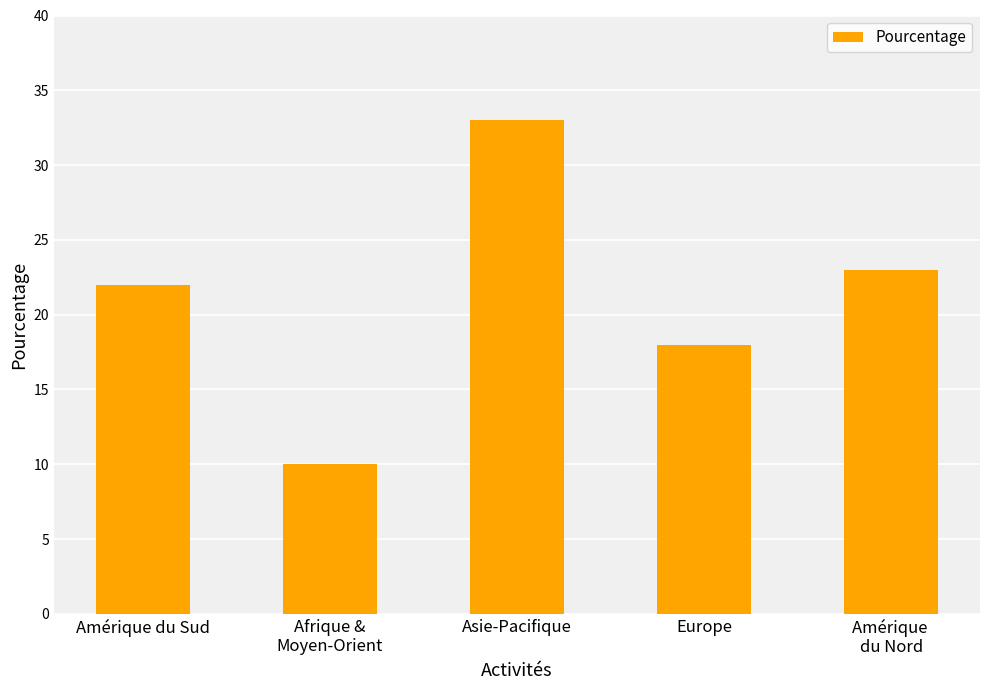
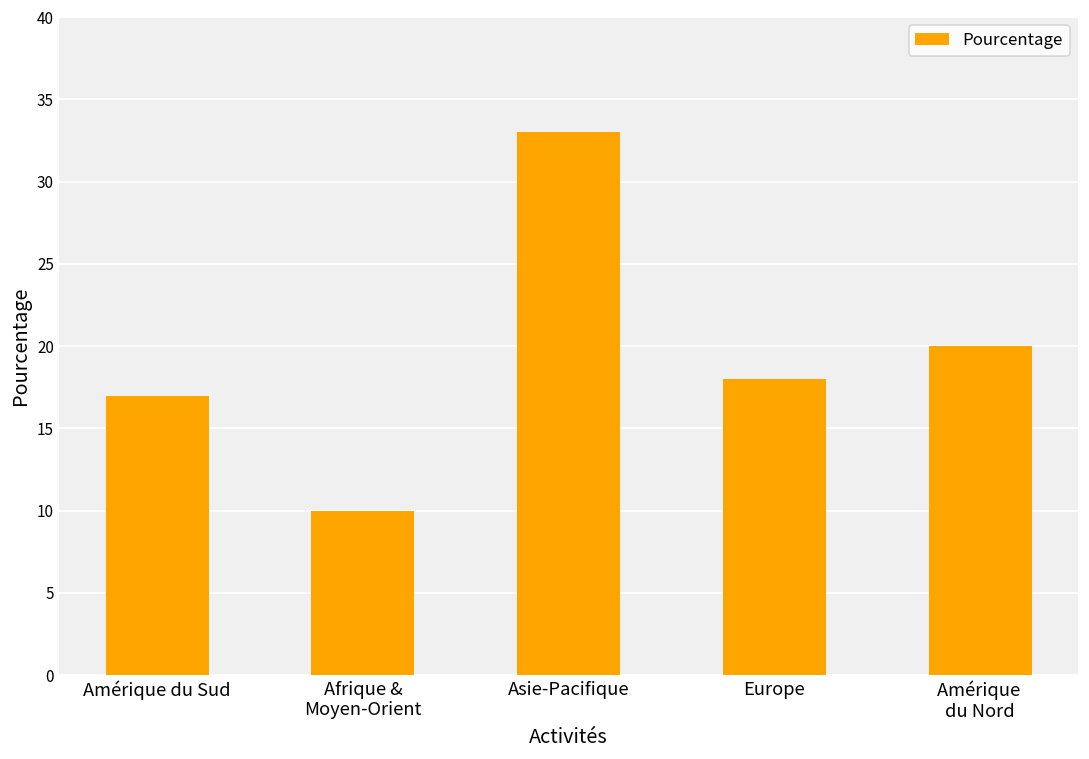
Amérique du Sud: 22 -> 17
Amérique du Nord: 23 -> 20
